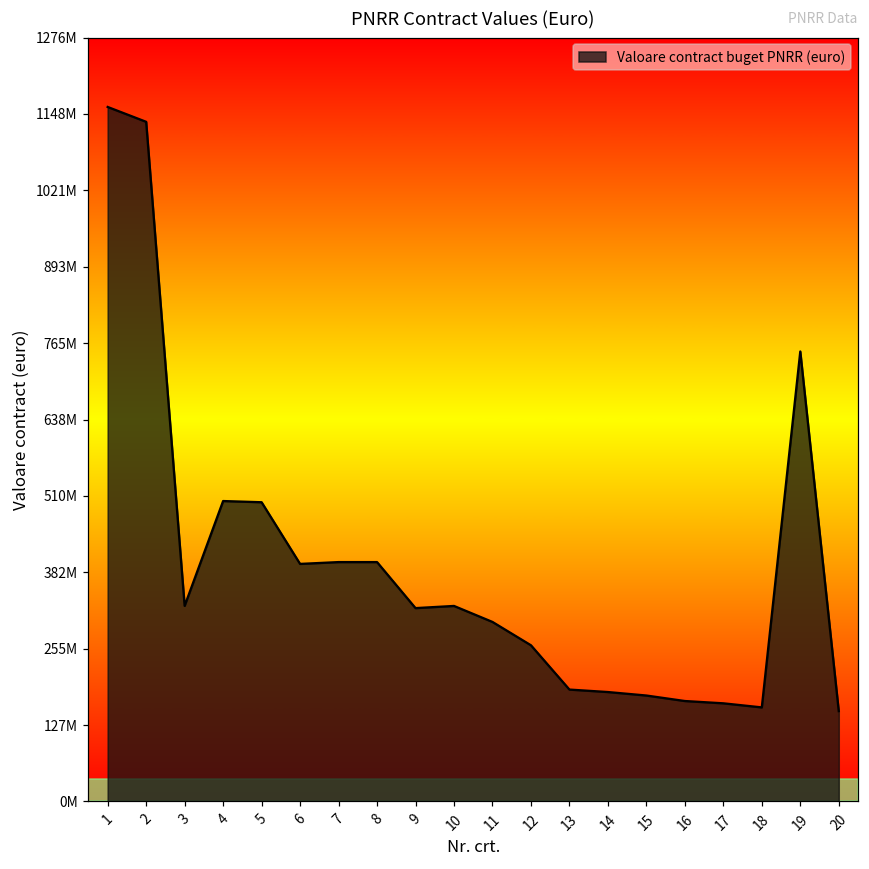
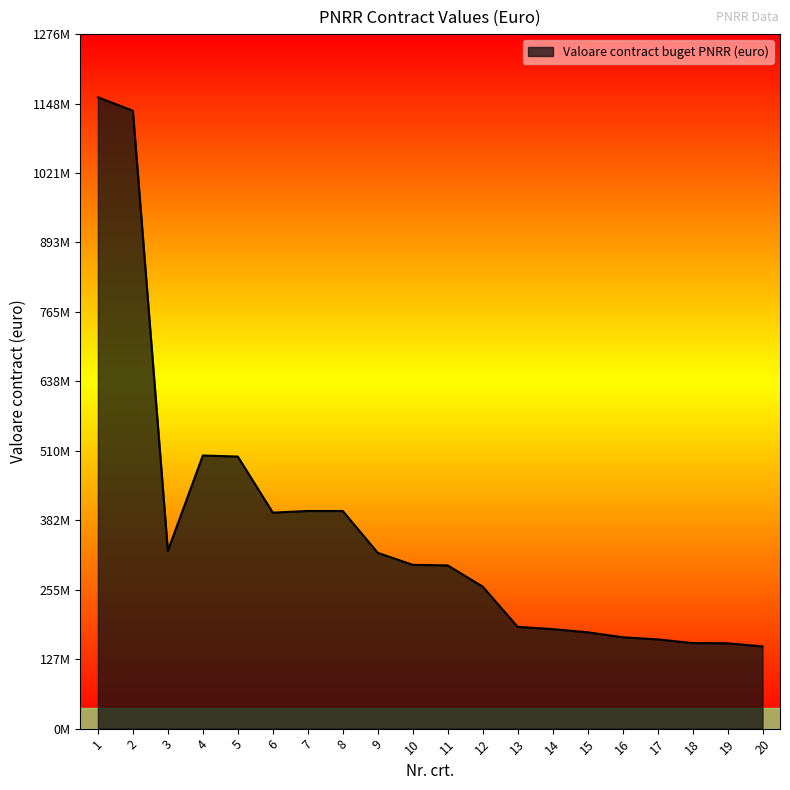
10: 330000000 -> 300000000
19: 750000000 -> 160000000
